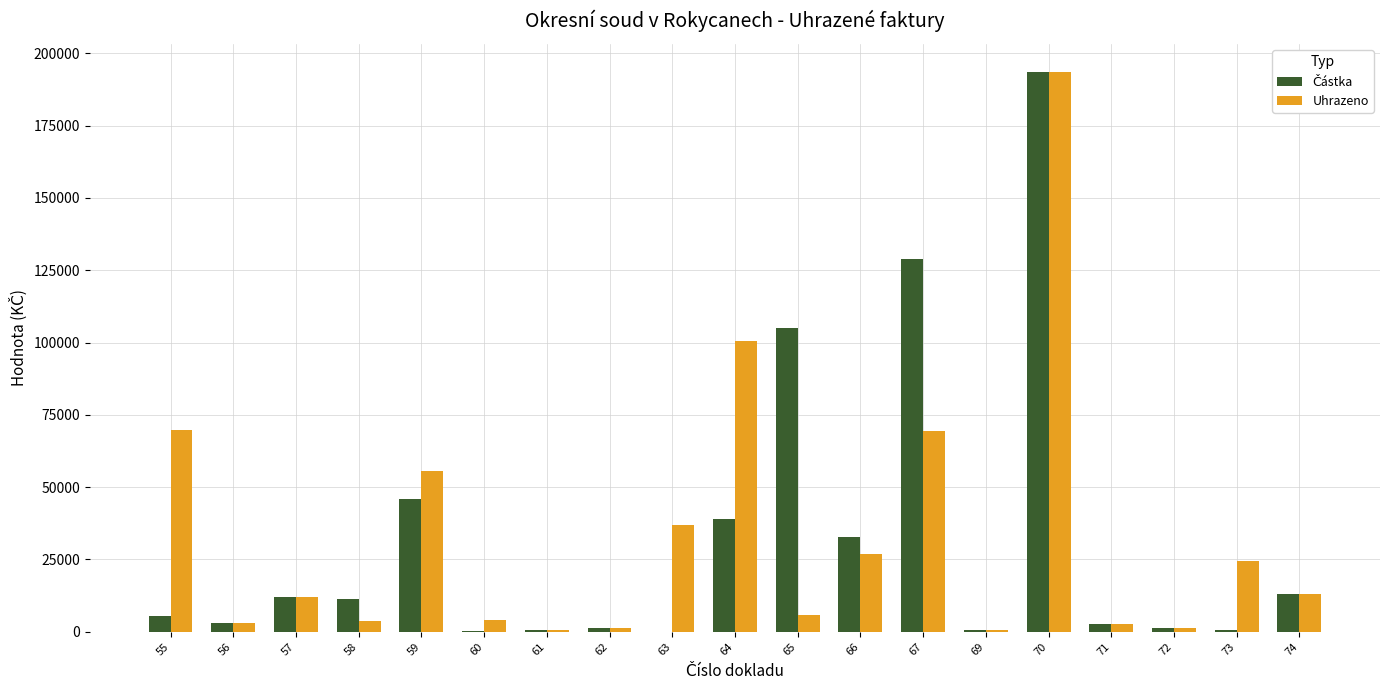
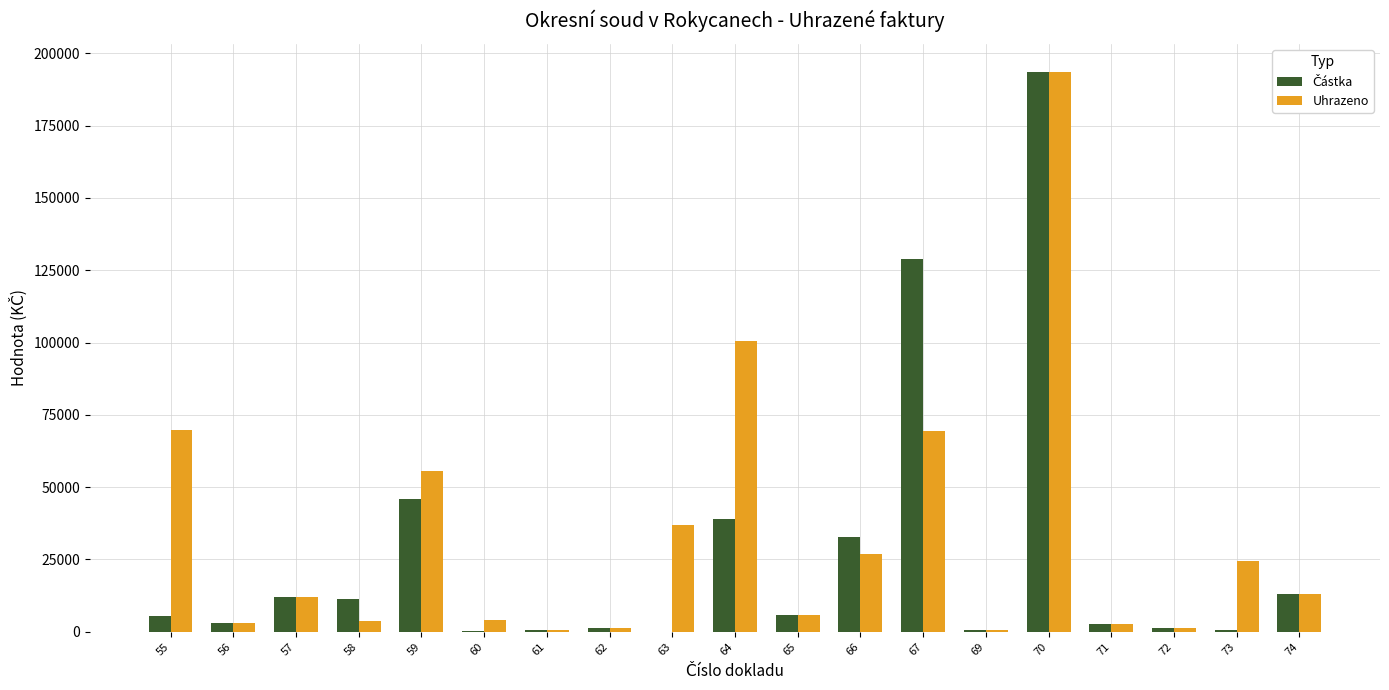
Částka, 65: 105000 -> 6000
